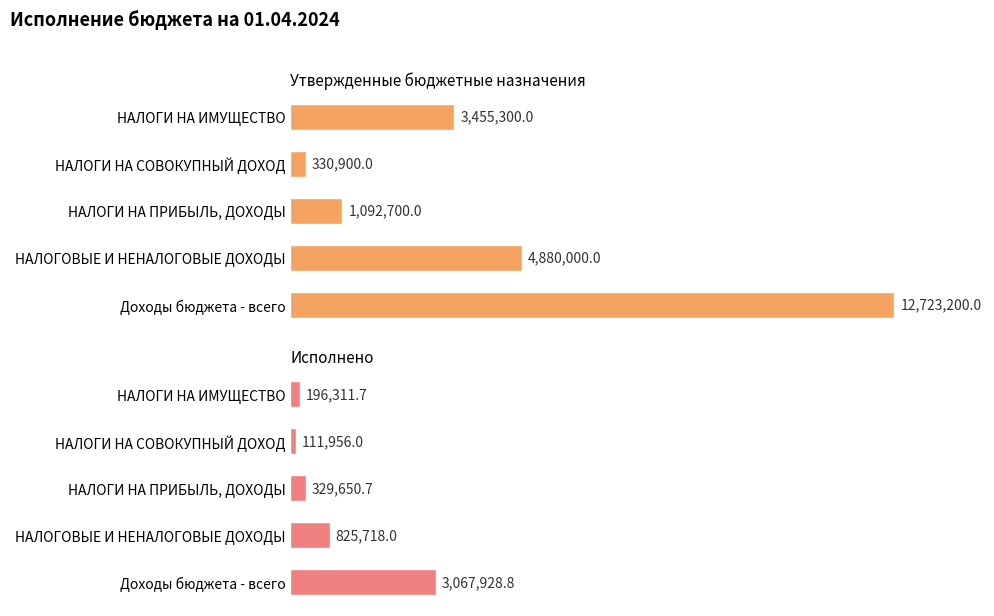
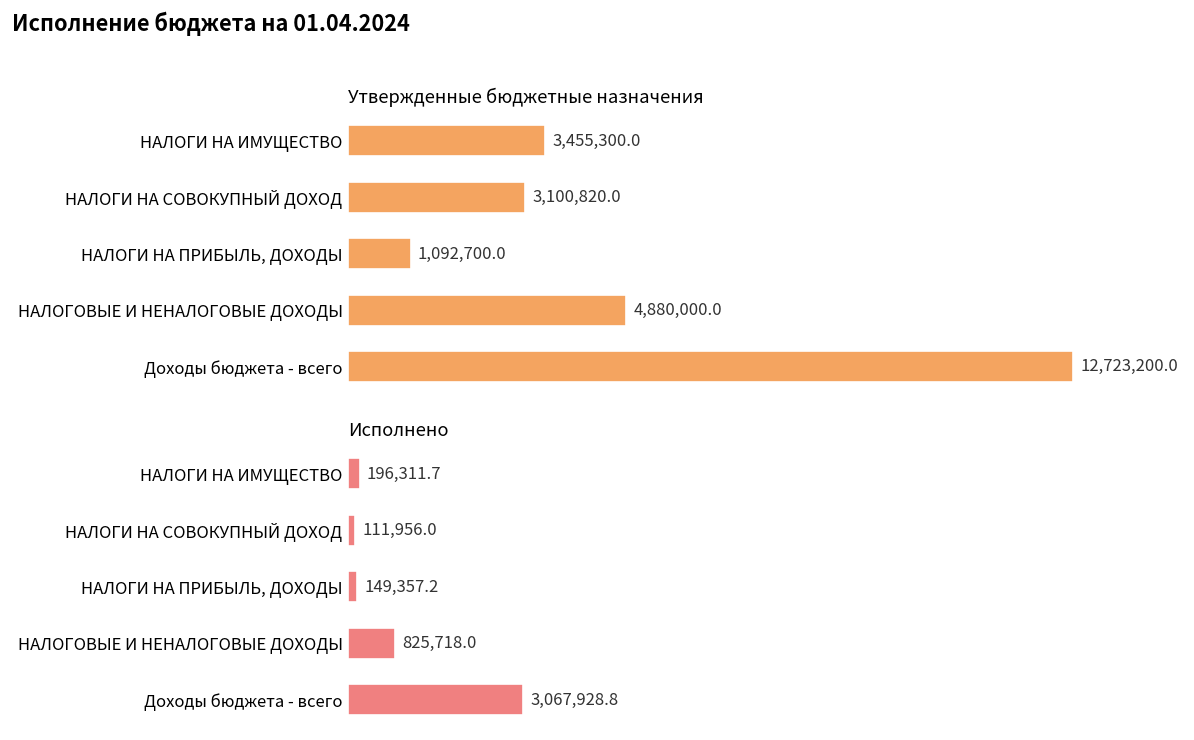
Утвержденные бюджетные назначения, НАЛОГИ НА СОВОКУПНЫЙ ДОХОД: 330,900.0 -> 3,100,820.0
Исполнено, НАЛОГИ НА ПРИБЫЛЬ, ДОХОДЫ: 329,650.7 -> 149,357.2
